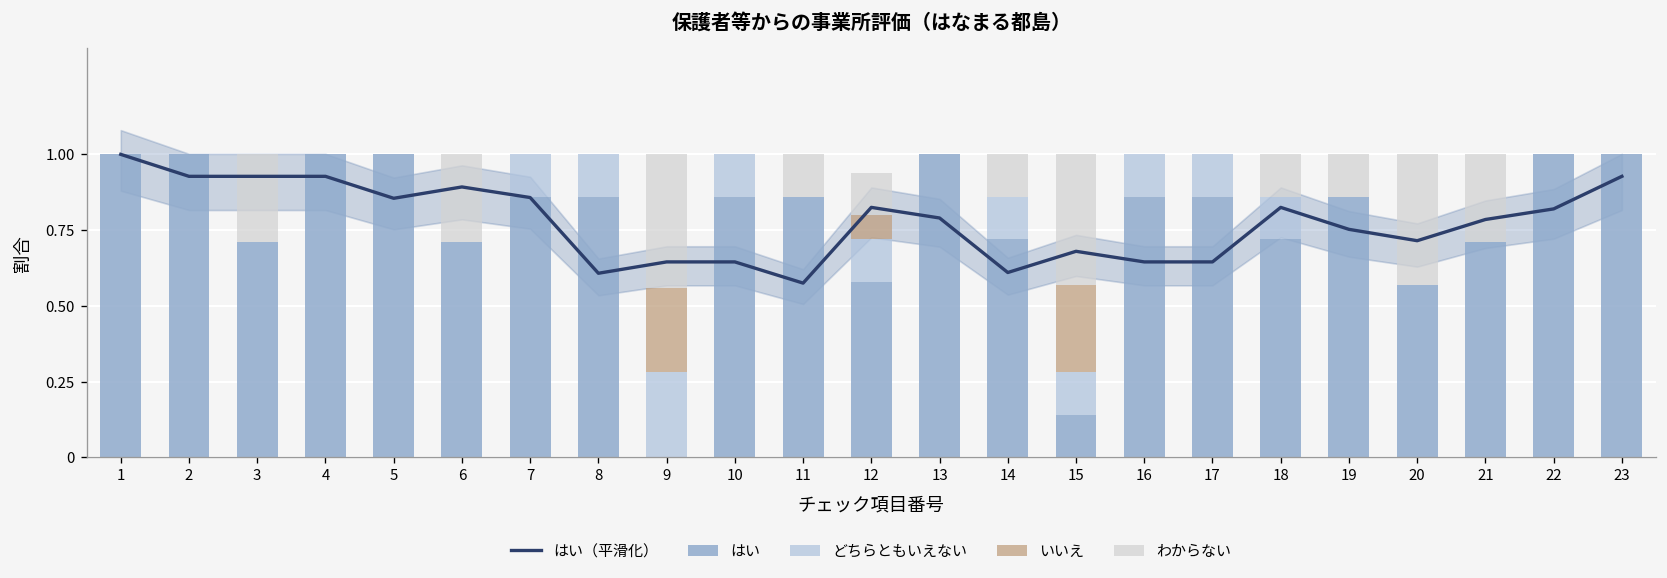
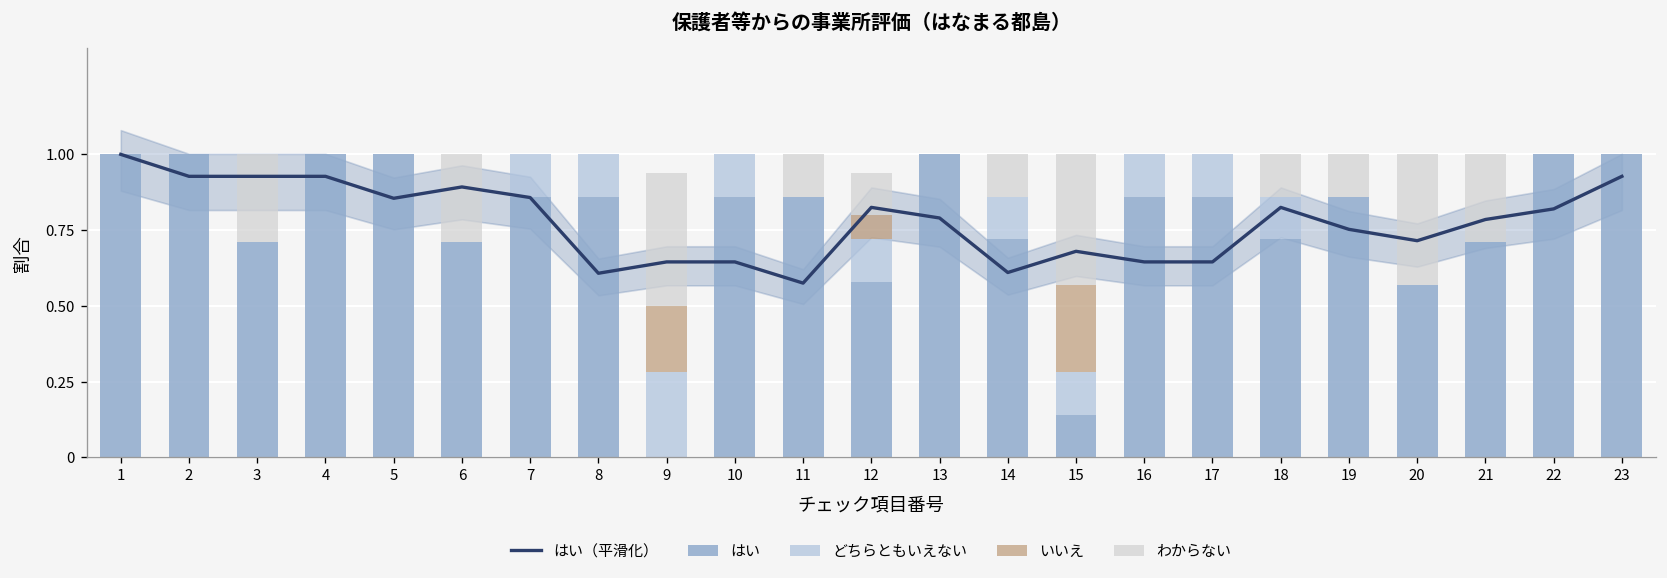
いいえ, 9: 0.28 -> 0.22
